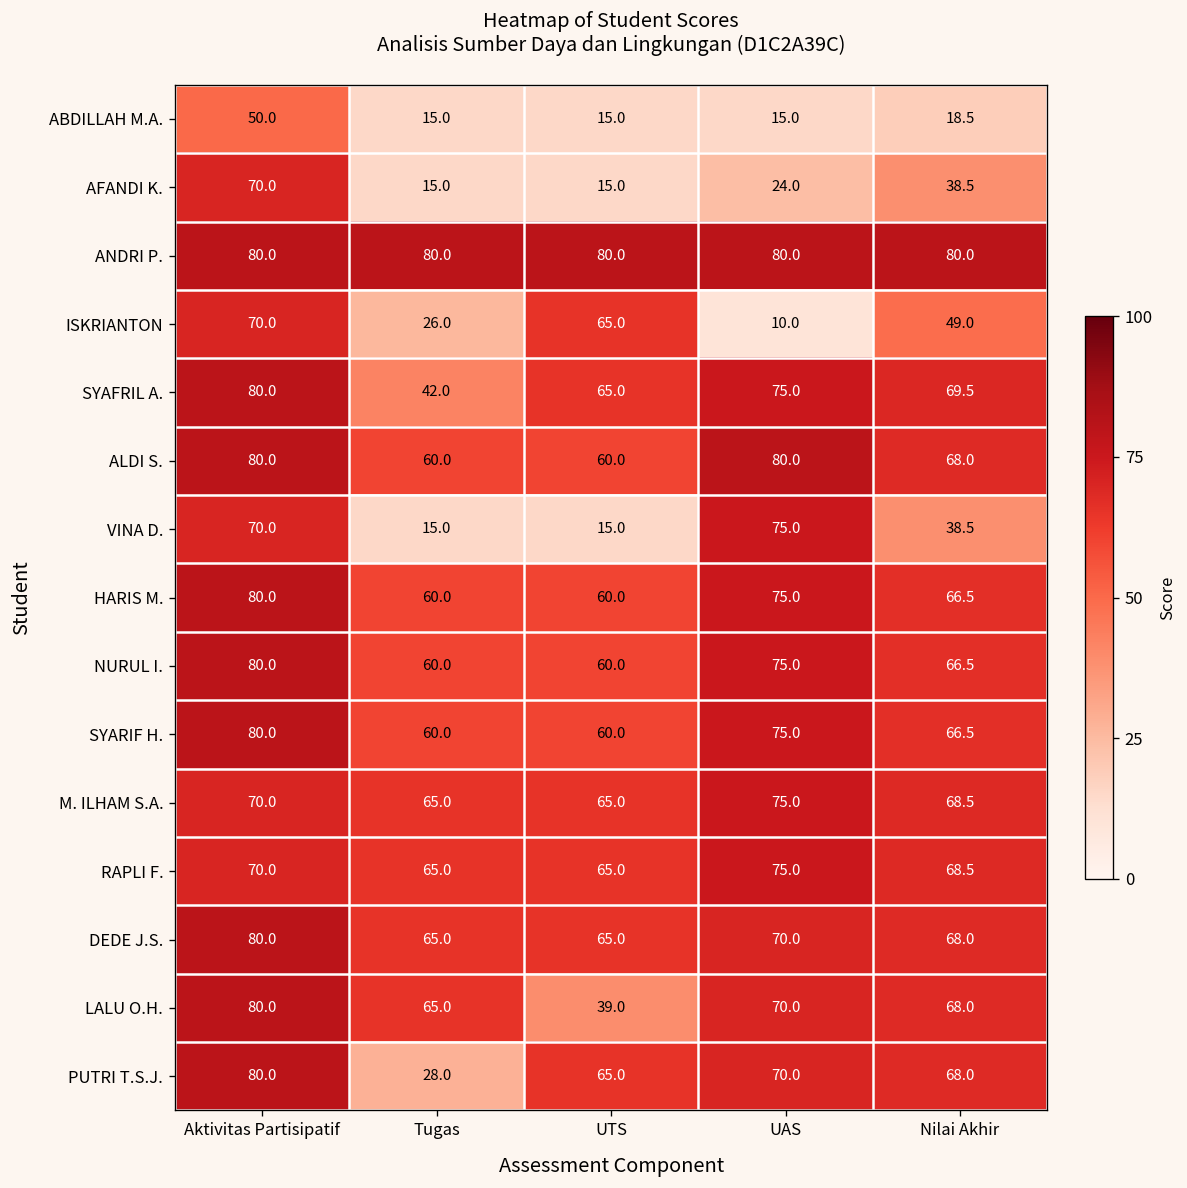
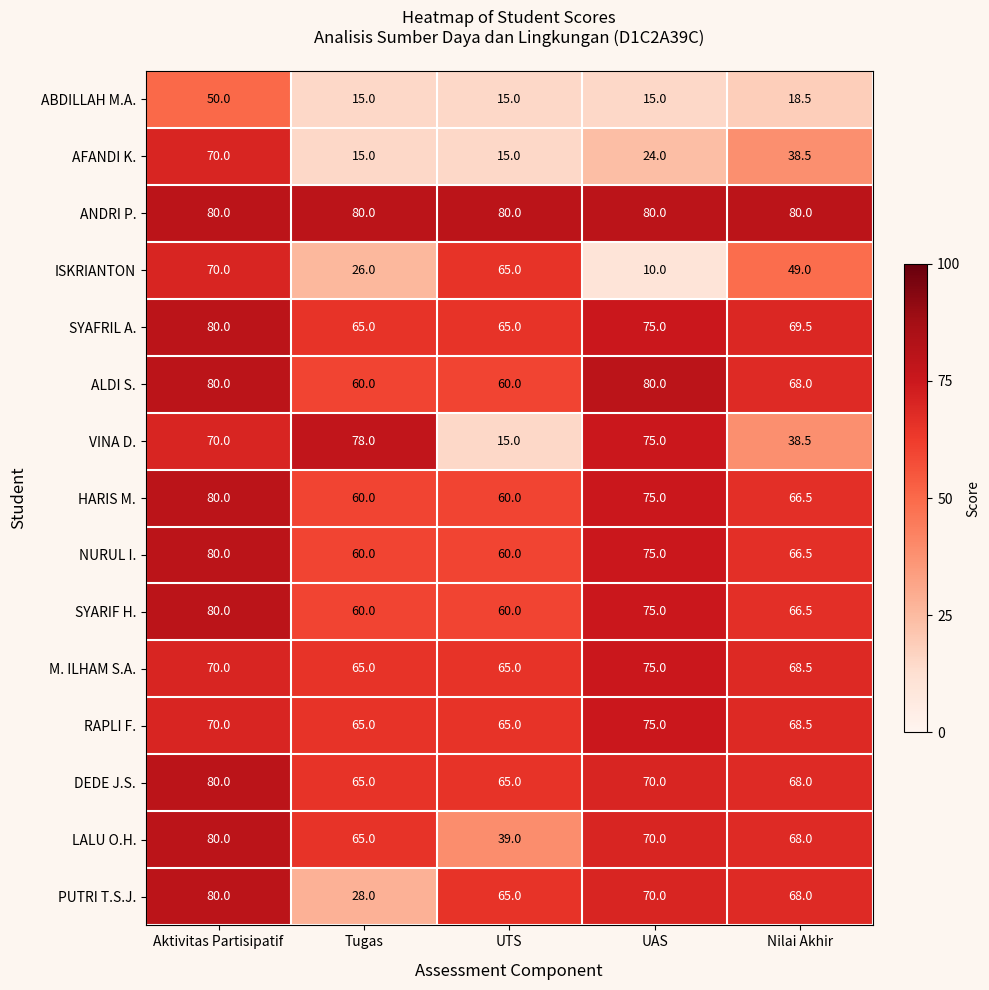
SYAFRIL A., Tugas: 42.0 -> 65.0
VINA D., Tugas: 15.0 -> 78.0
